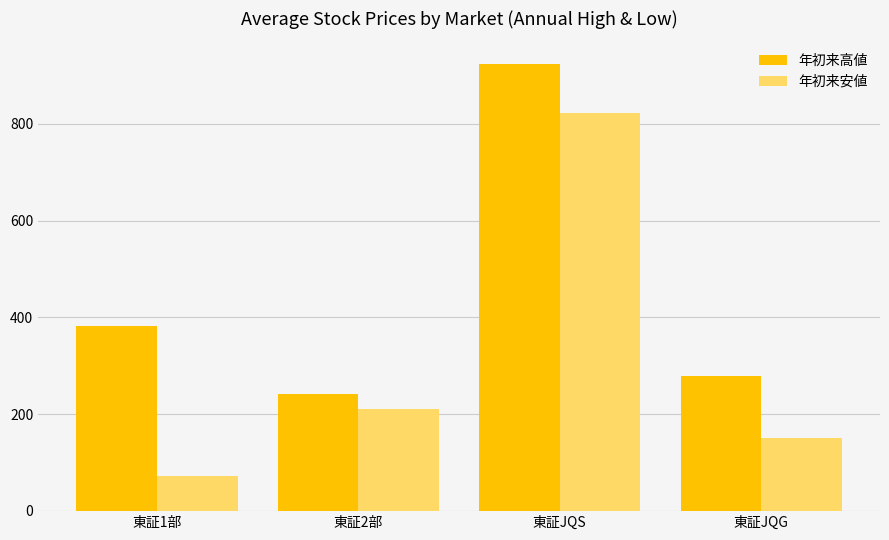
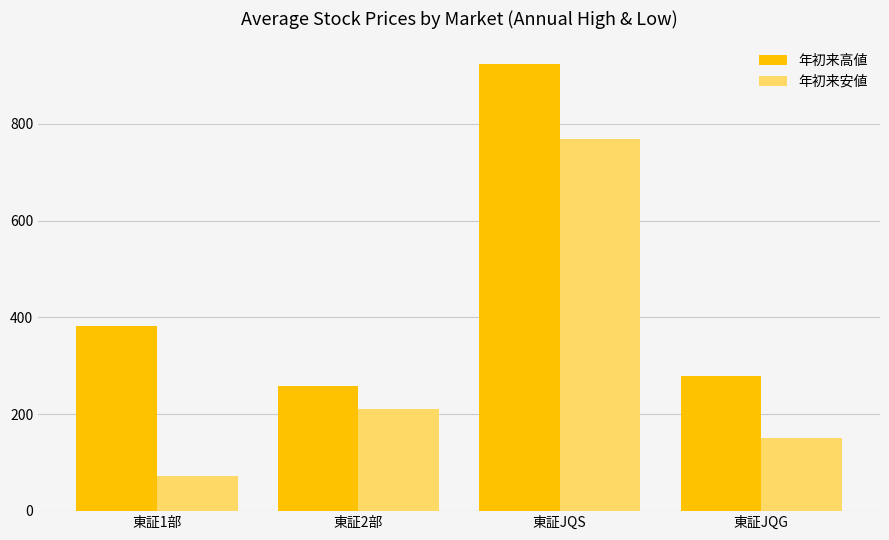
年初来高値, 東証2部: 240 -> 260
年初来安値, 東証JQS: 820 -> 770
